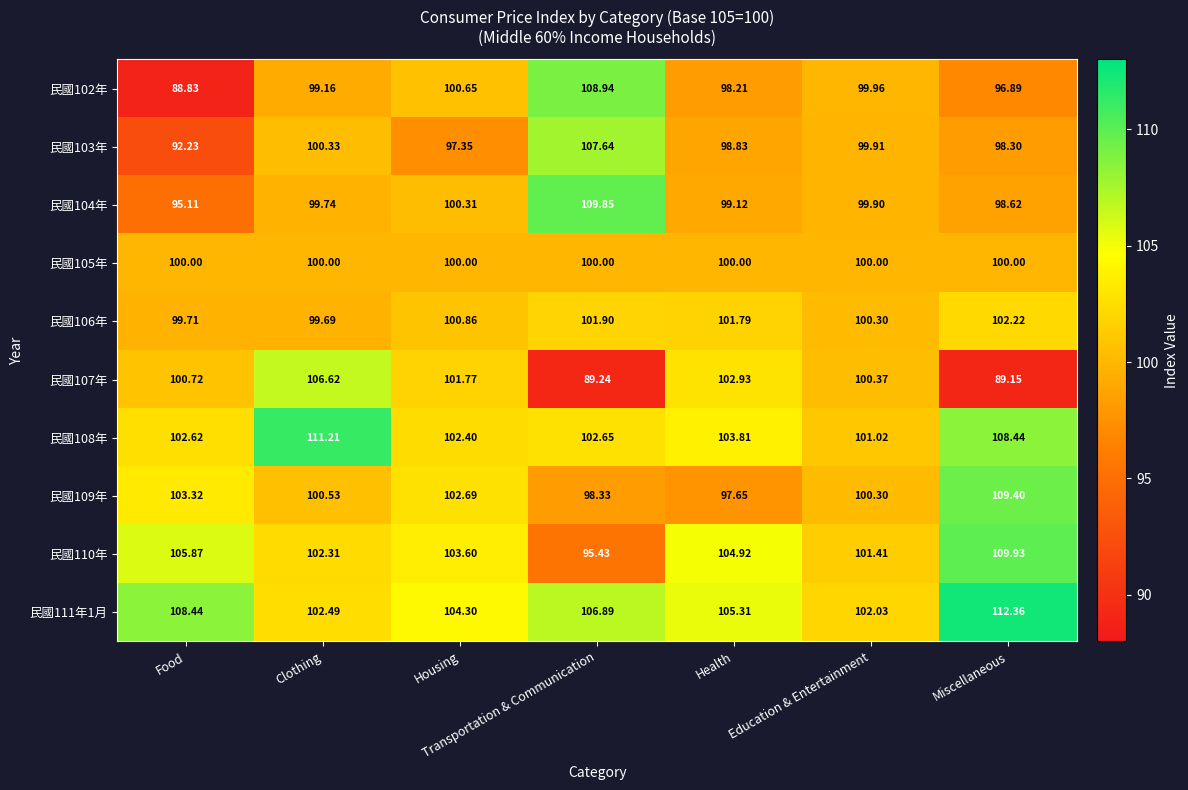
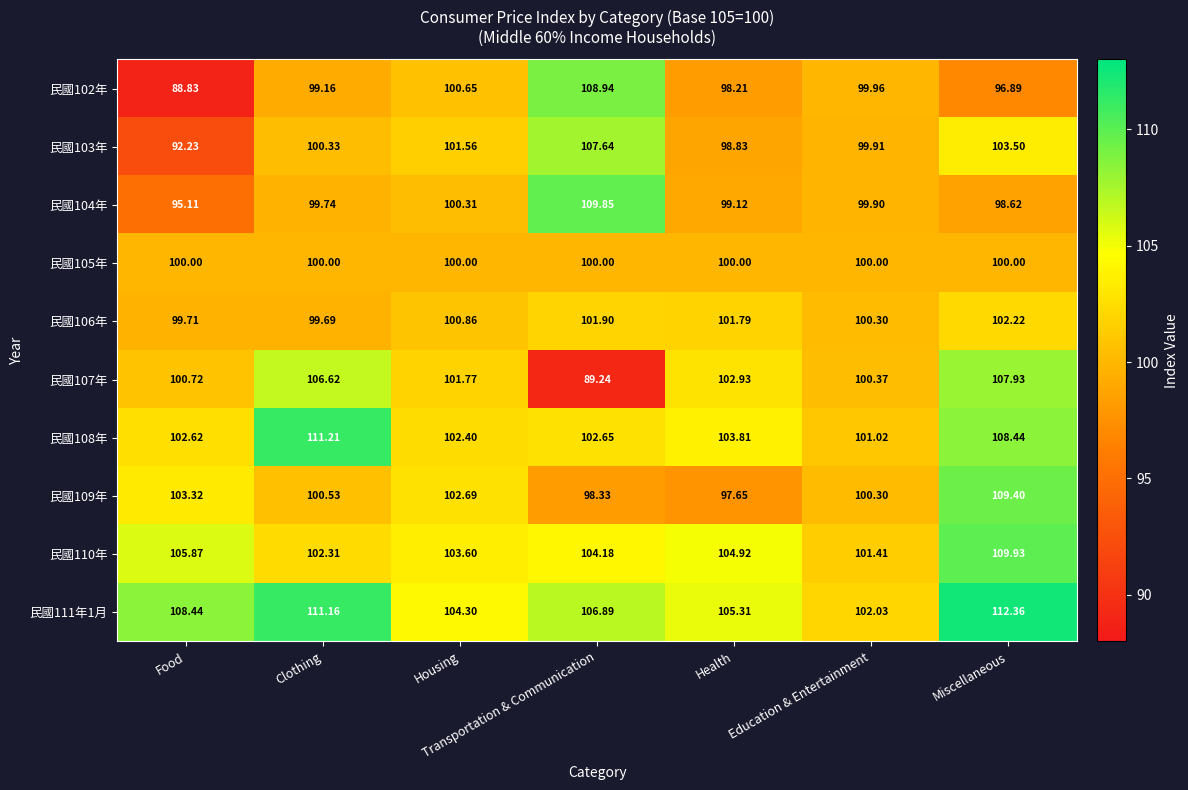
民國103年, Housing: 97.35 -> 101.56
民國103年, Miscellaneous: 98.30 -> 103.50
民國107年, Miscellaneous: 89.15 -> 107.93
民國110年, Transportation & Communication: 95.43 -> 104.18
民國111年1月, Clothing: 102.49 -> 111.16
